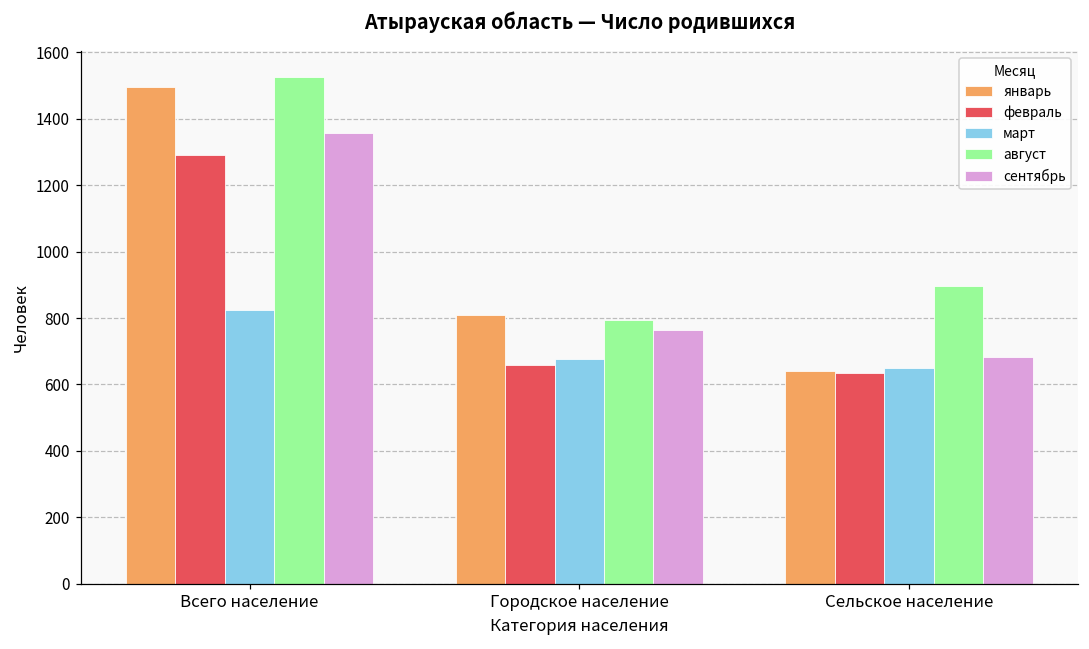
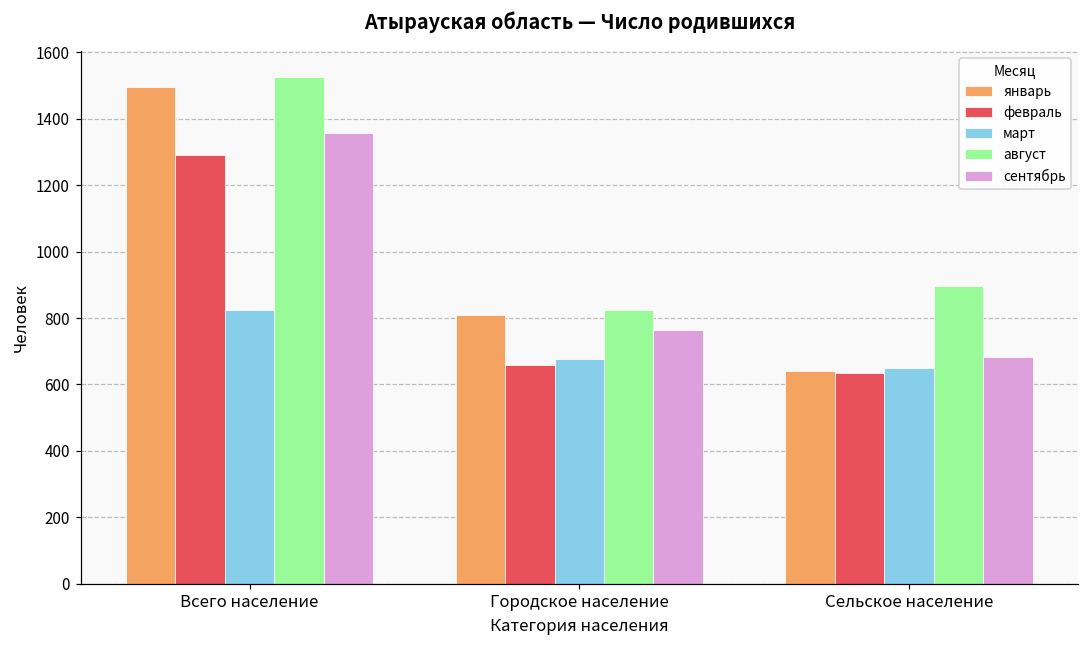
август, Городское население: 790 -> 830
